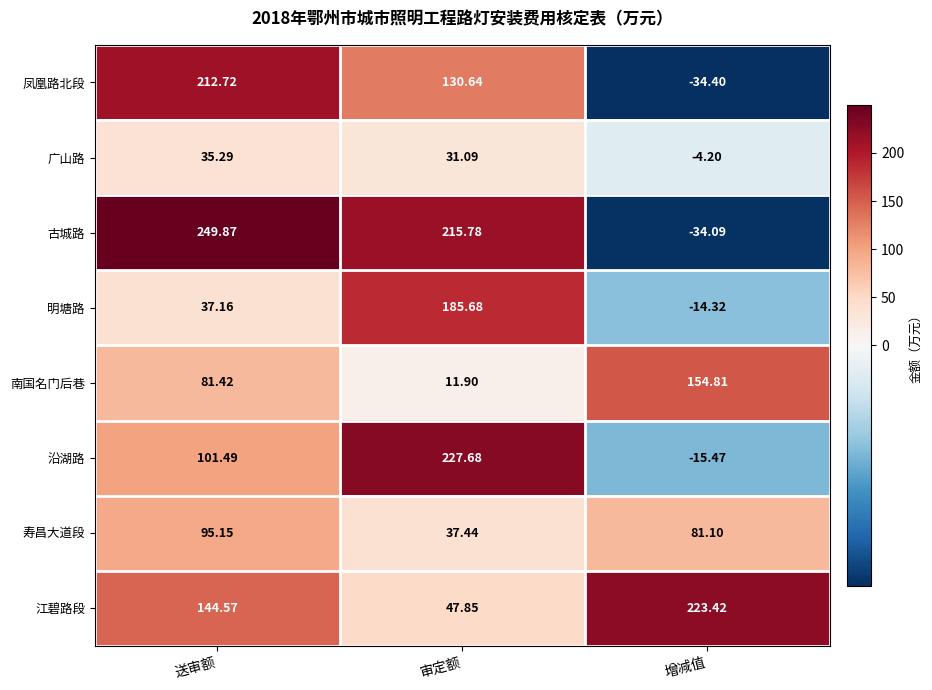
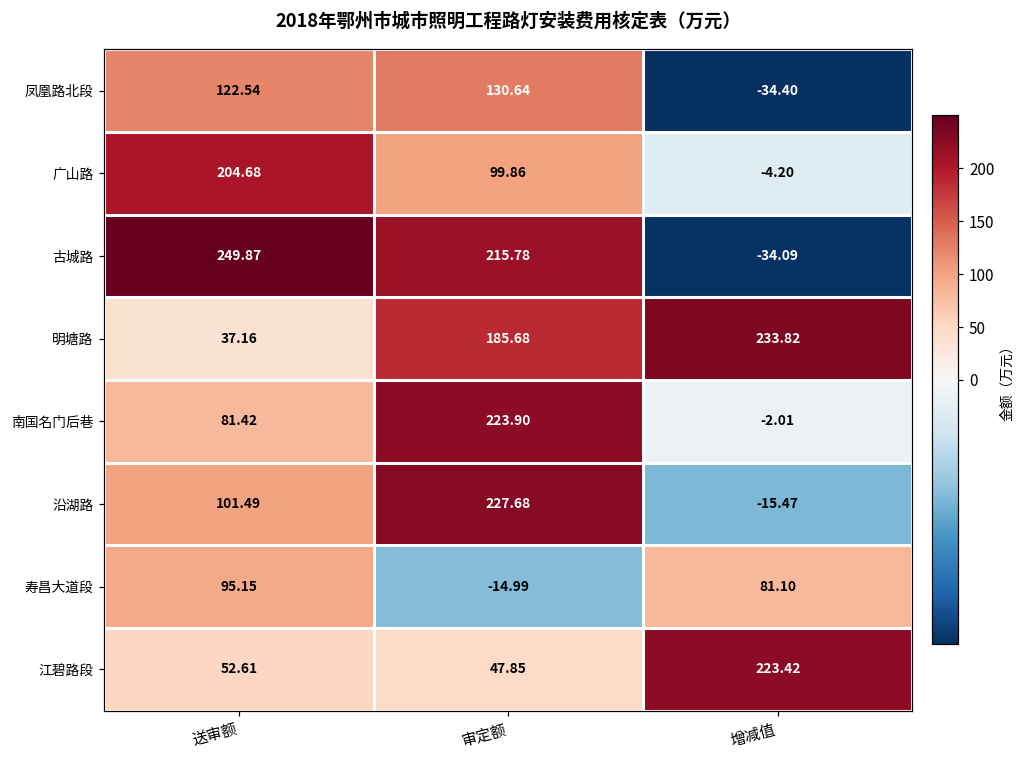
凤凰路北段, 送审额: 212.72 -> 122.54
广山路, 送审额: 35.29 -> 204.68
广山路, 审定额: 31.09 -> 99.86
明塘路, 增减值: -14.32 -> 233.82
南国名门后巷, 审定额: 11.90 -> 223.90
南国名门后巷, 增减值: 154.81 -> -2.01
寿昌大道段, 审定额: 37.44 -> -14.99
江碧路段, 送审额: 144.57 -> 52.61
